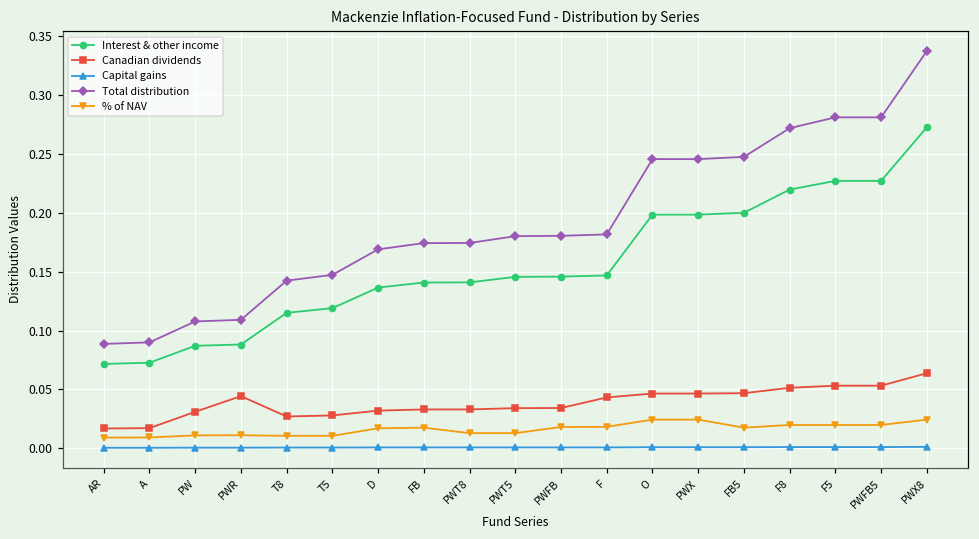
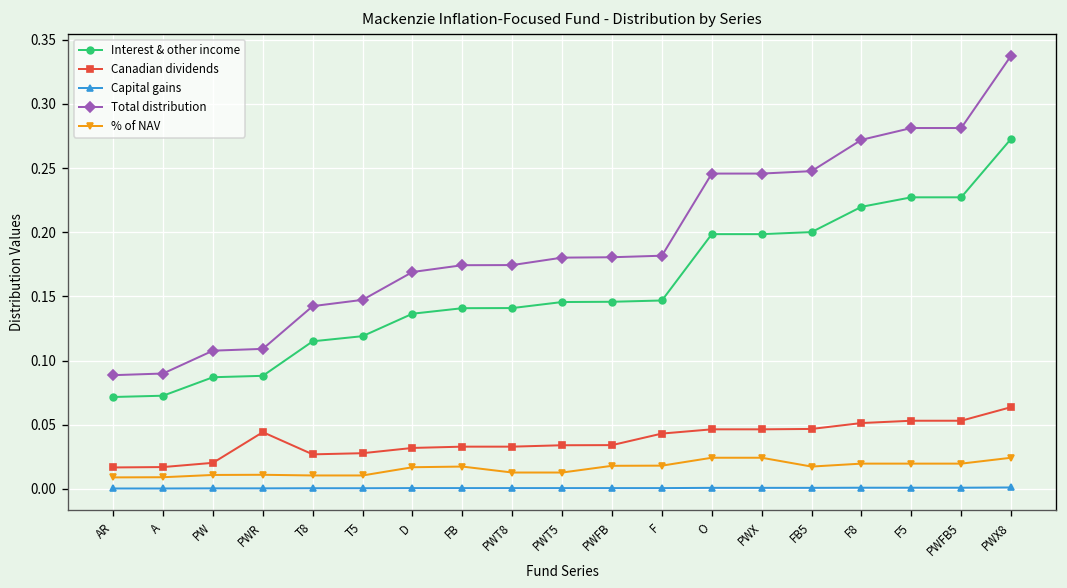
Canadian dividends, PW: 0.031 -> 0.020
